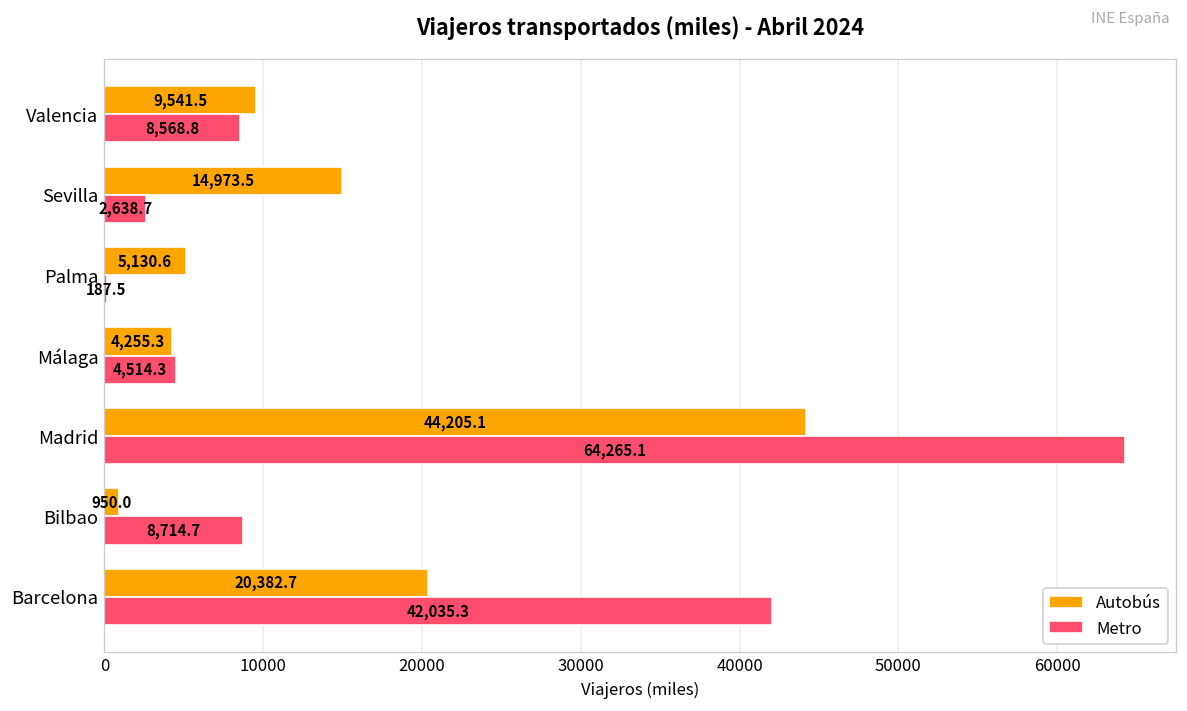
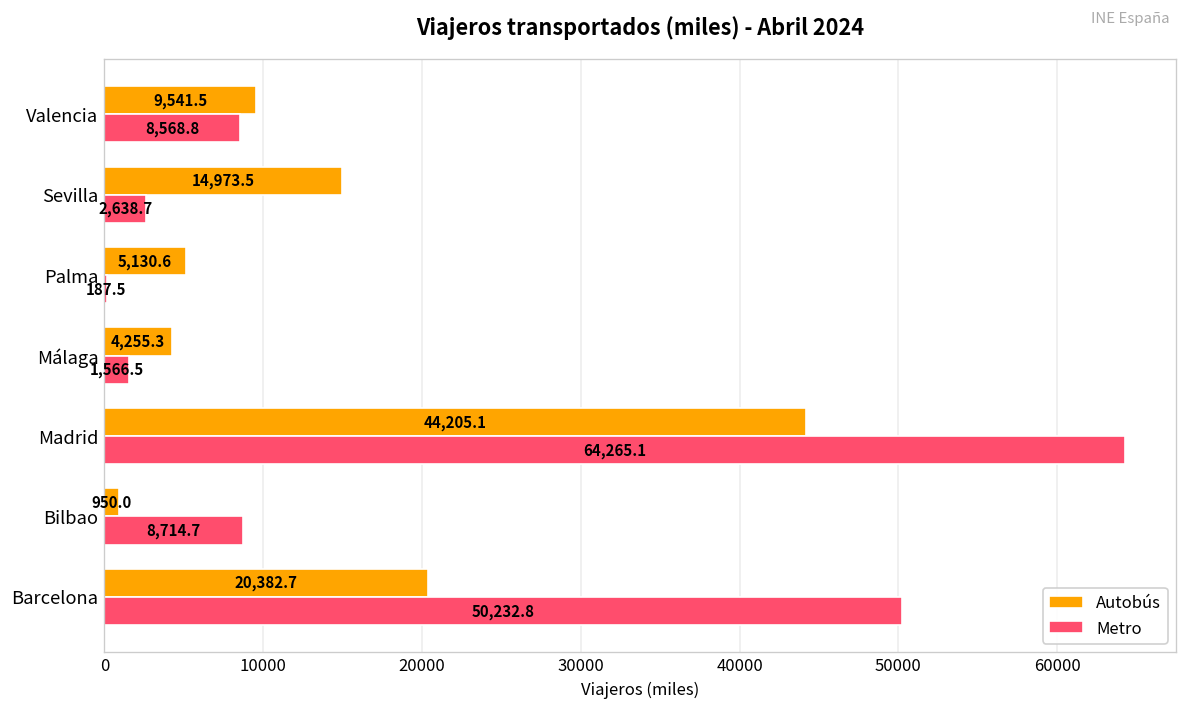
Metro, Málaga: 4,514.3 -> 1,566.5
Metro, Barcelona: 42,035.3 -> 50,232.8
